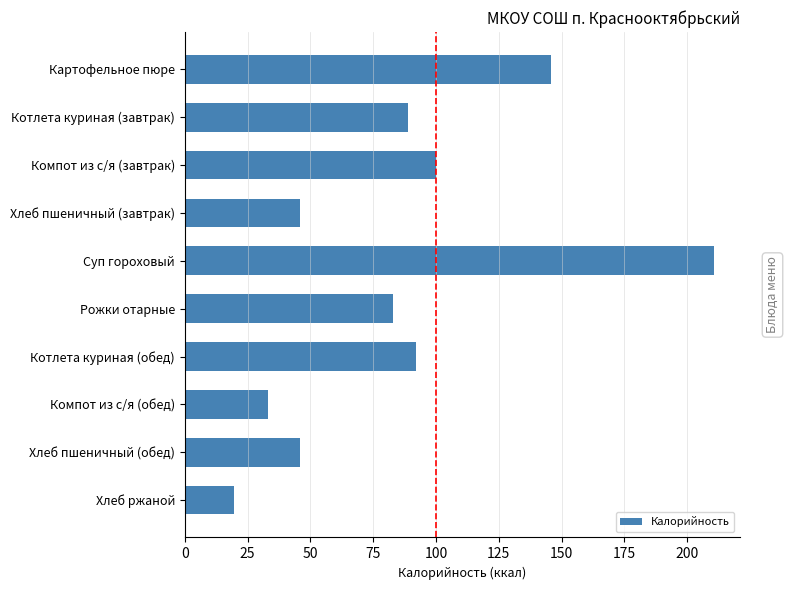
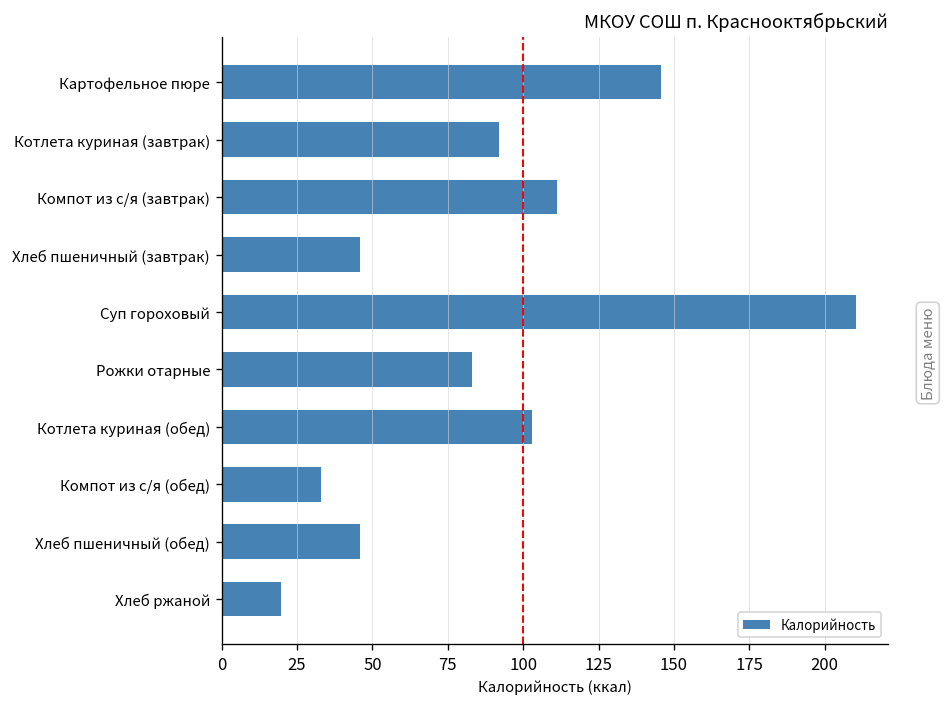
Котлета куриная (завтрак): 89 -> 92
Компот из с/я (завтрак): 100 -> 111
Котлета куриная (обед): 92 -> 103
